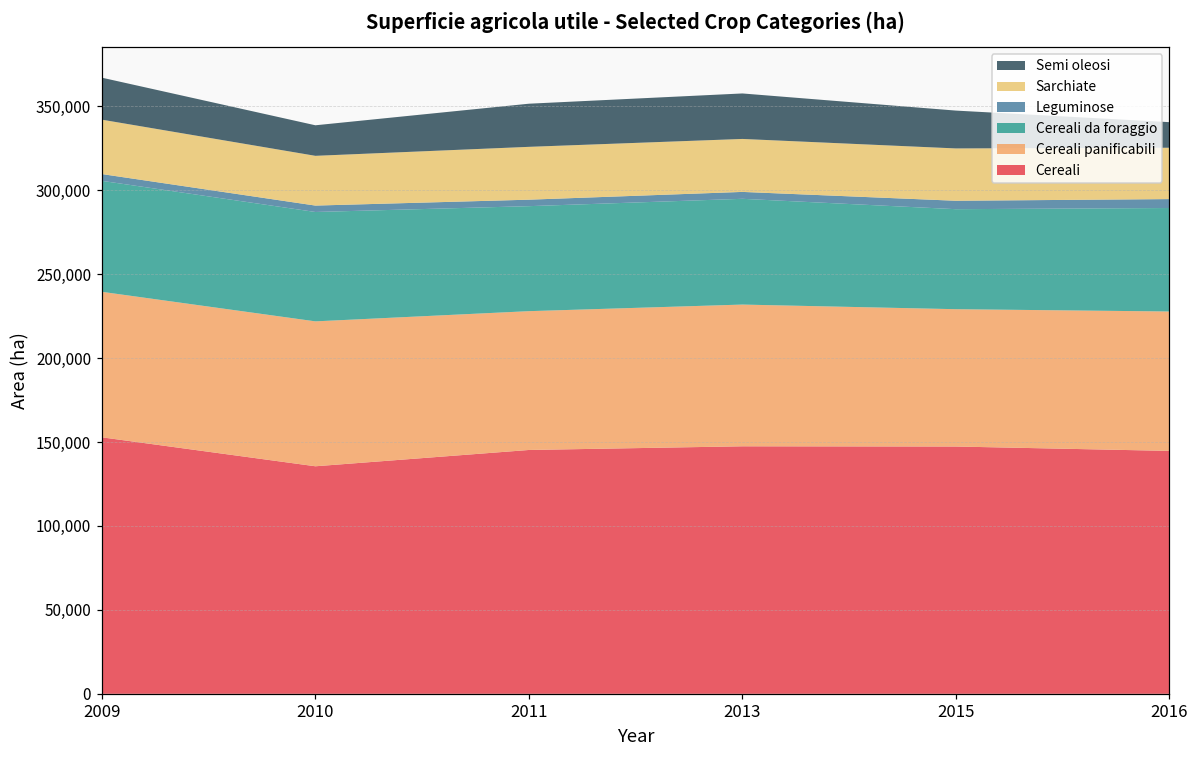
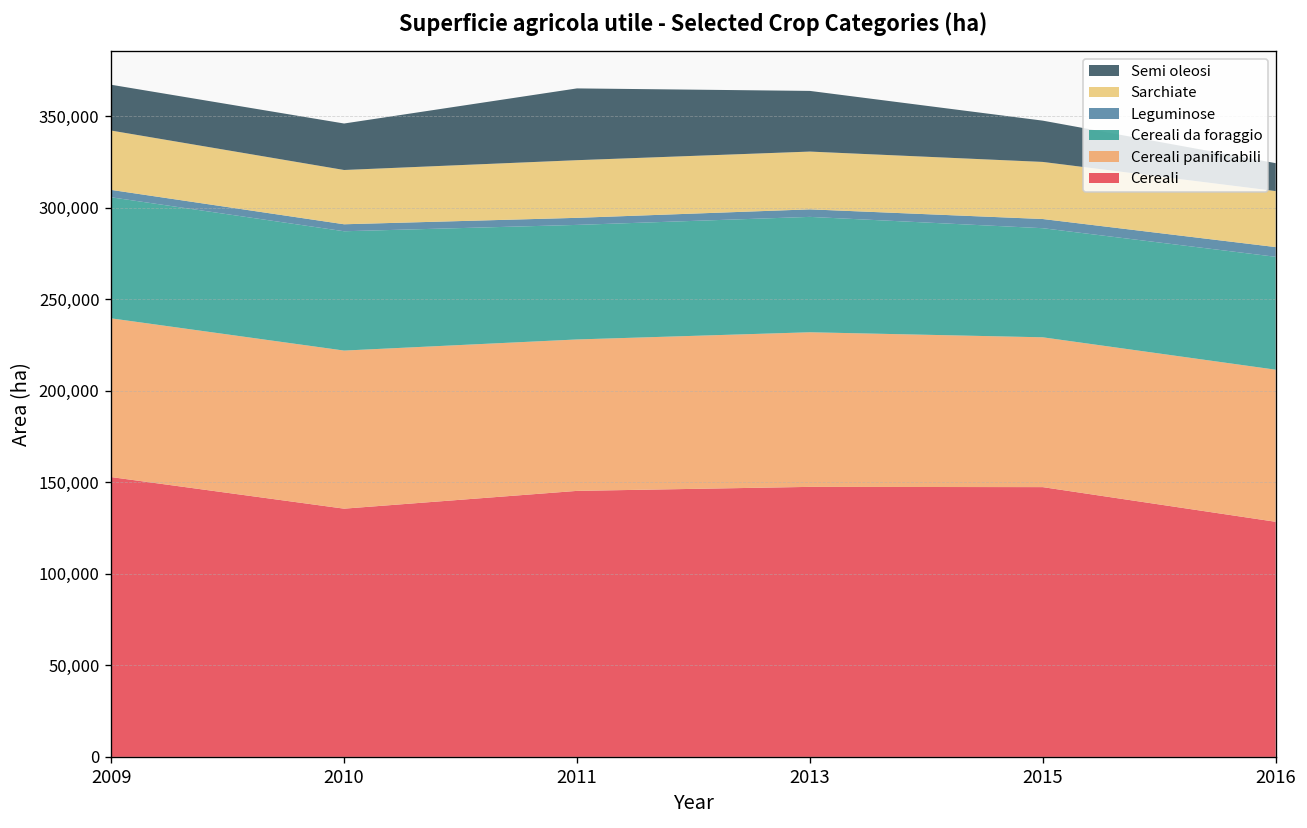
Semi oleosi, 2010: 18,000 -> 25,000
Semi oleosi, 2011: 26,000 -> 39,000
Semi oleosi, 2013: 27,000 -> 33,000
Cereali, 2016: 145,000 -> 128,000
